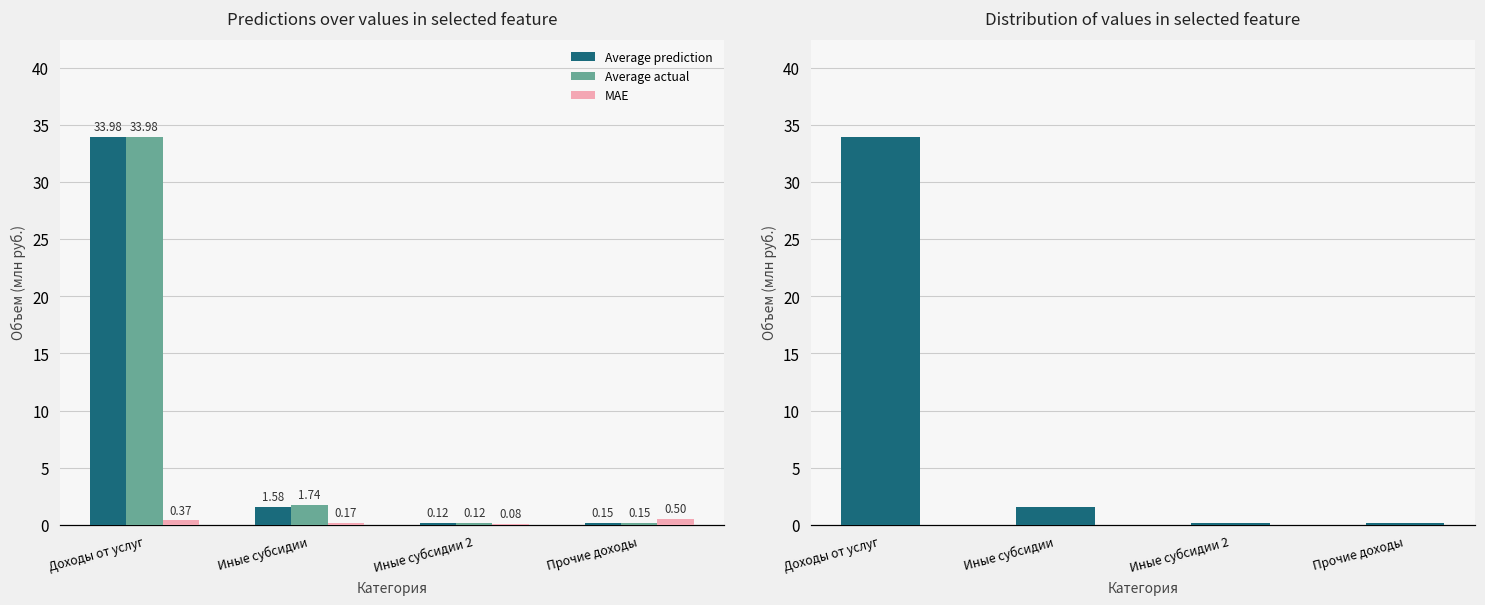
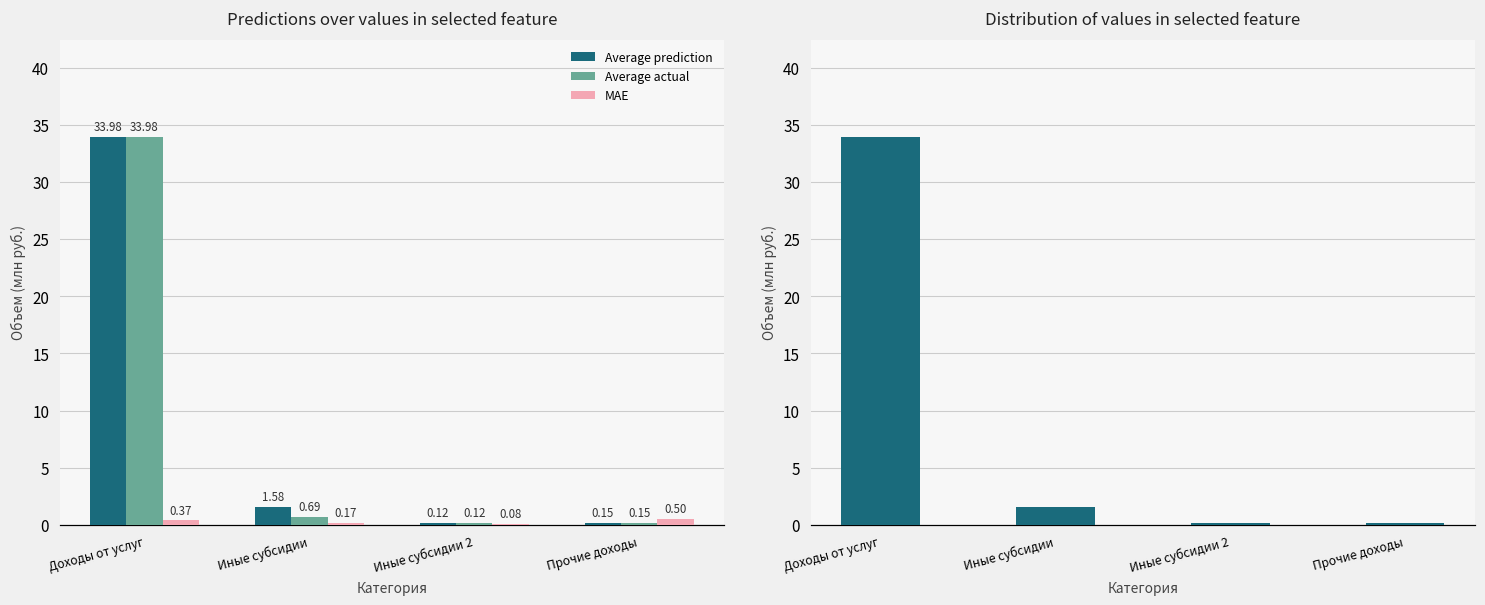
Predictions over values in selected feature, Average actual, Иные субсидии: 1.74 -> 0.69
